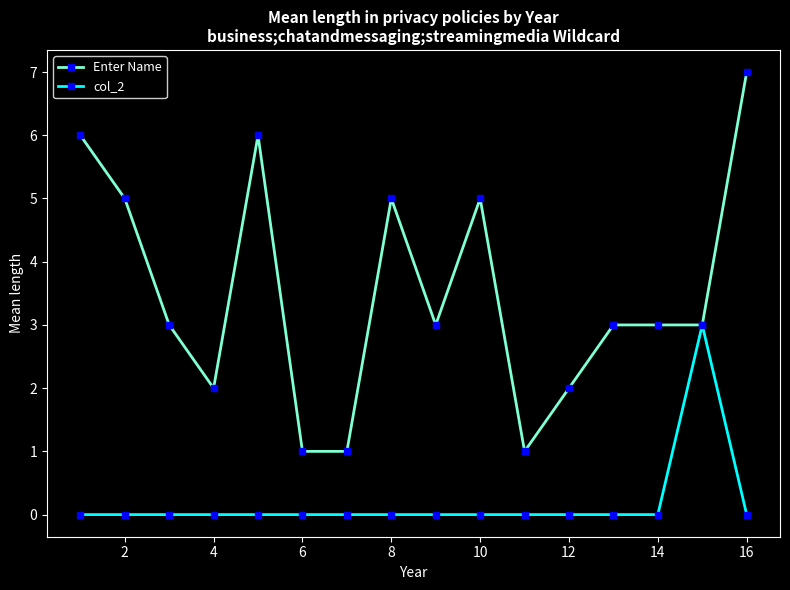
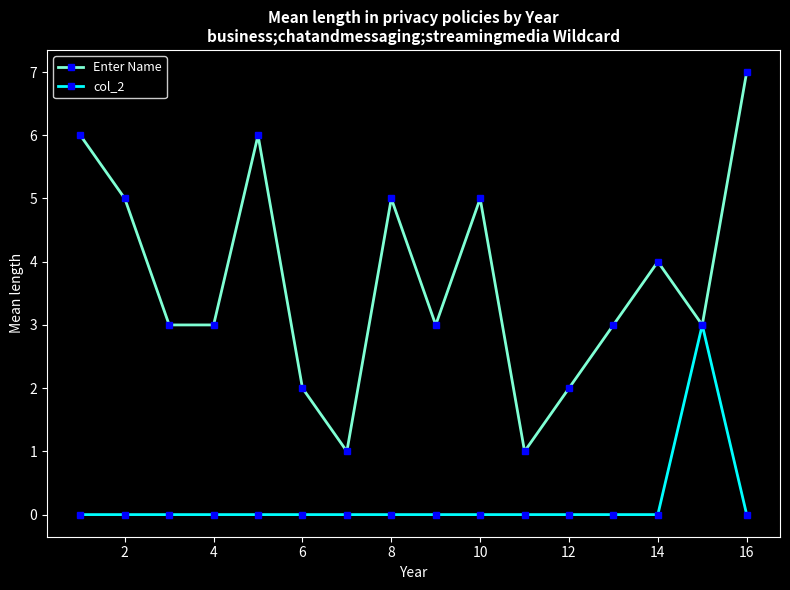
Enter Name, 4: 2 -> 3
Enter Name, 6: 1 -> 2
Enter Name, 14: 3 -> 4
